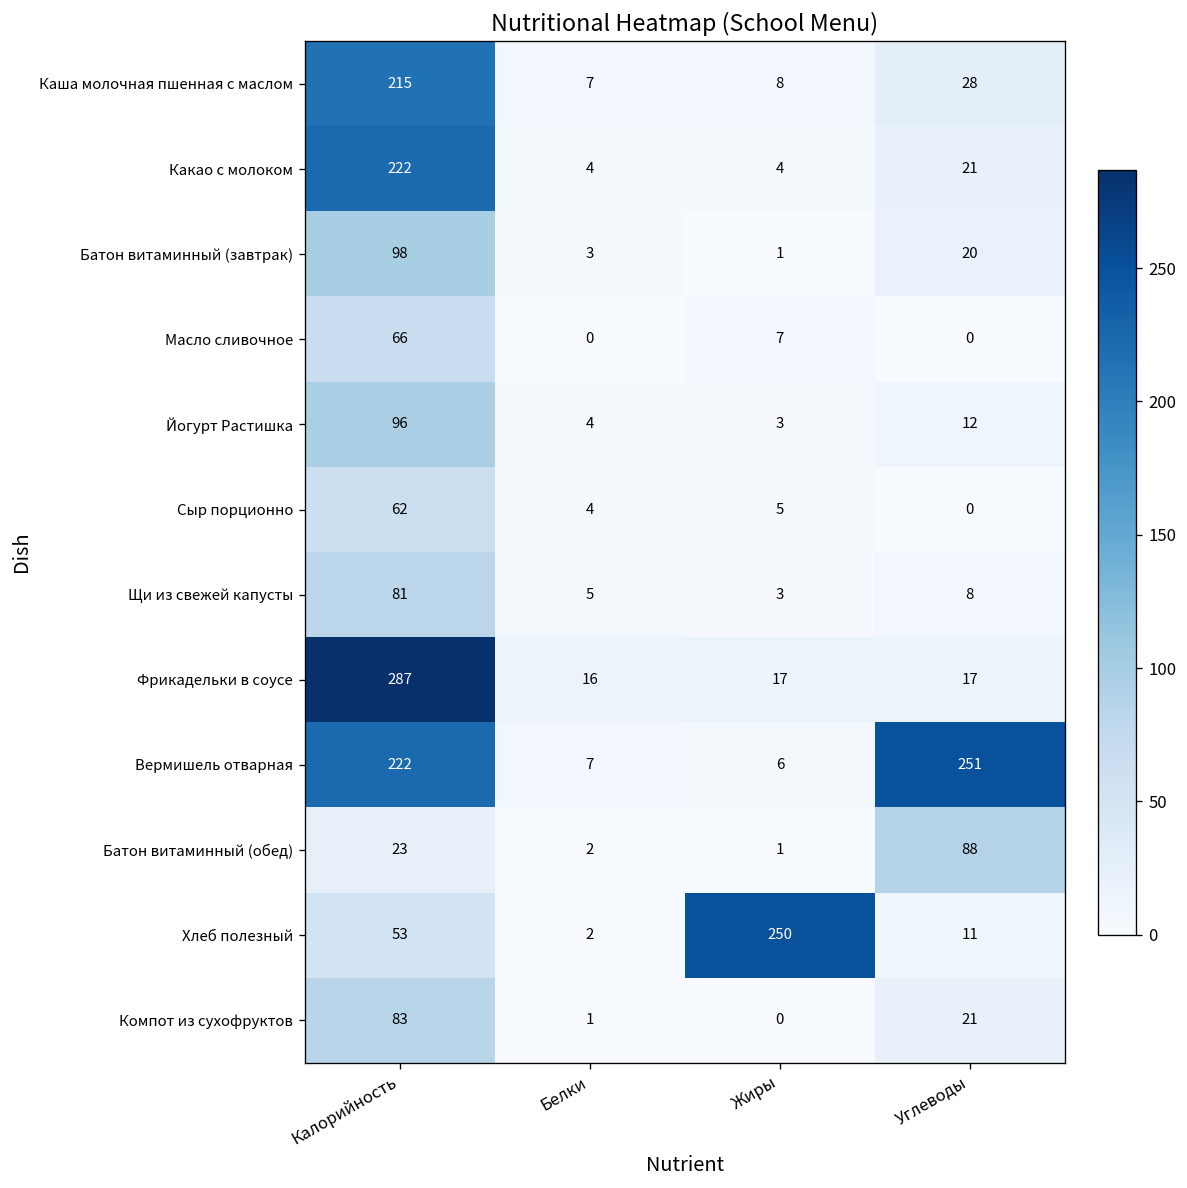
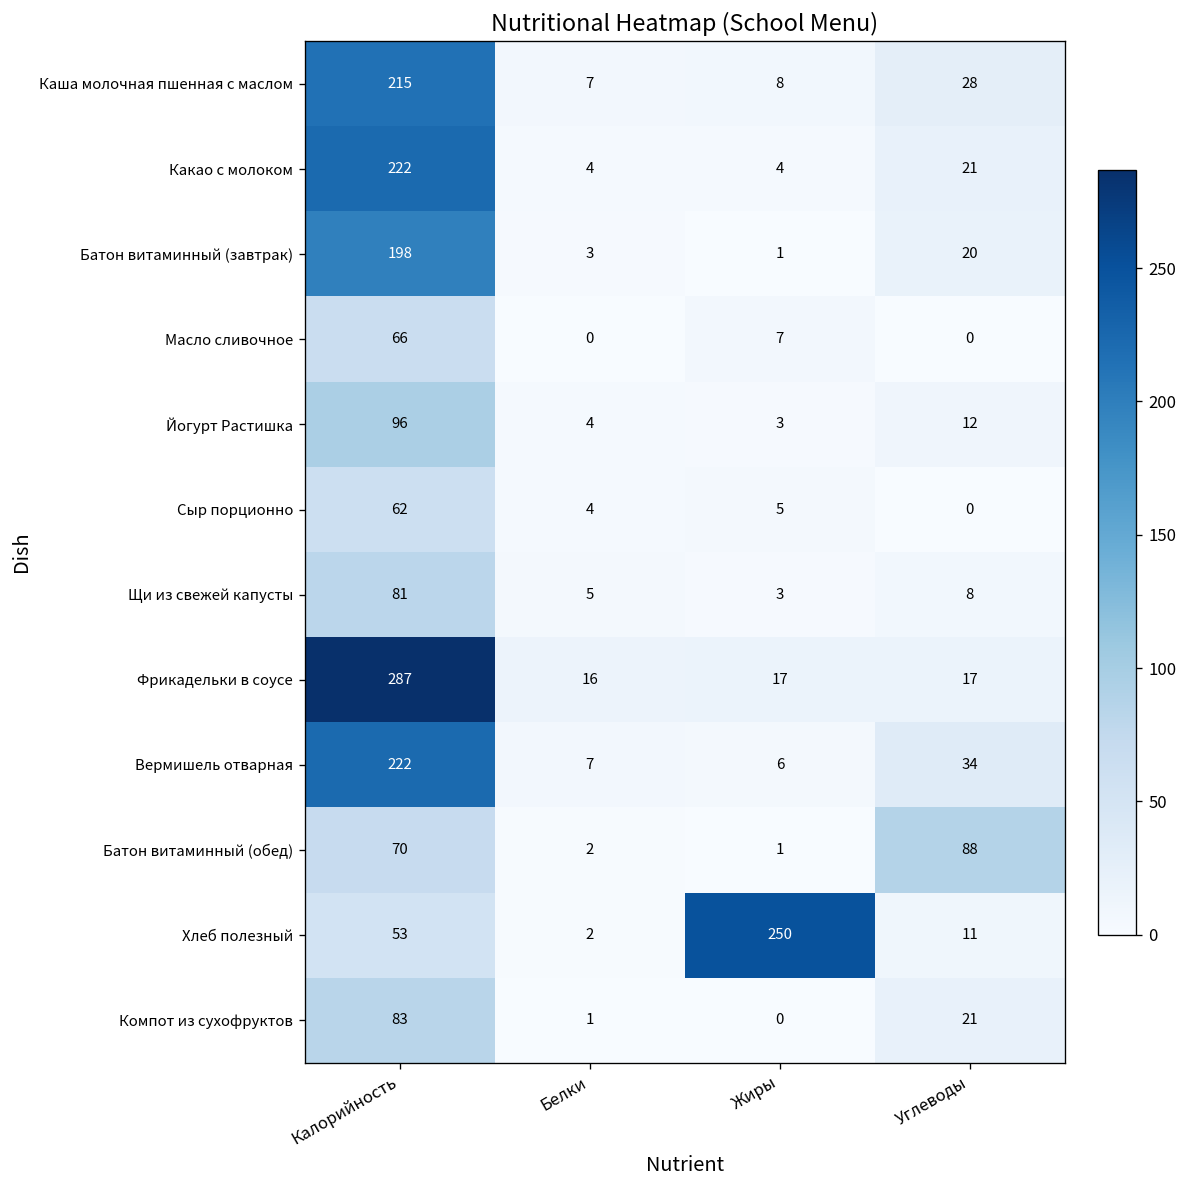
Батон витаминный (завтрак), Калорийность: 98 -> 198
Вермишель отварная, Углеводы: 251 -> 34
Батон витаминный (обед), Калорийность: 23 -> 70
